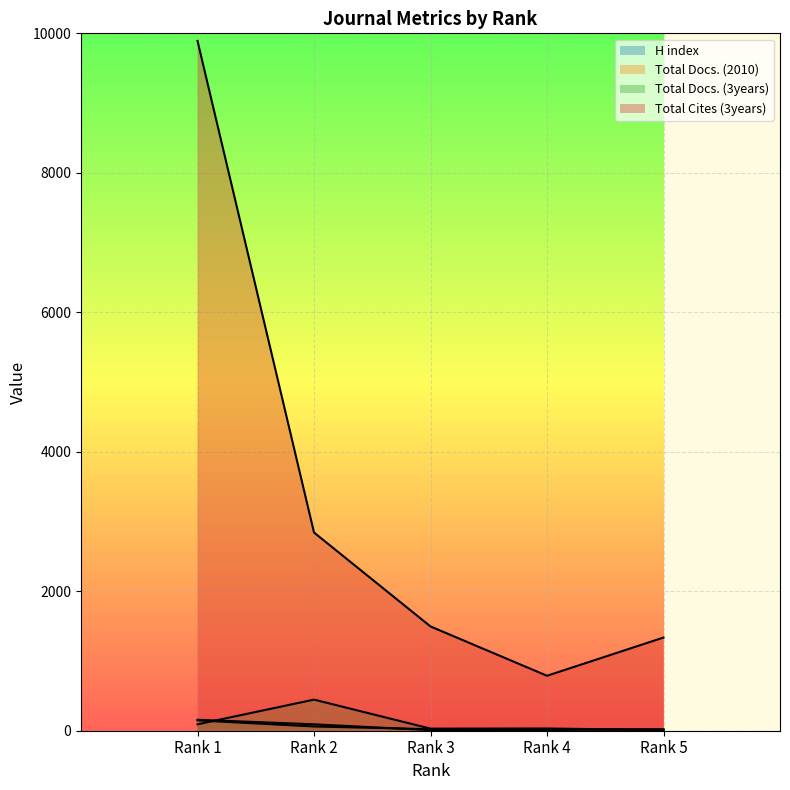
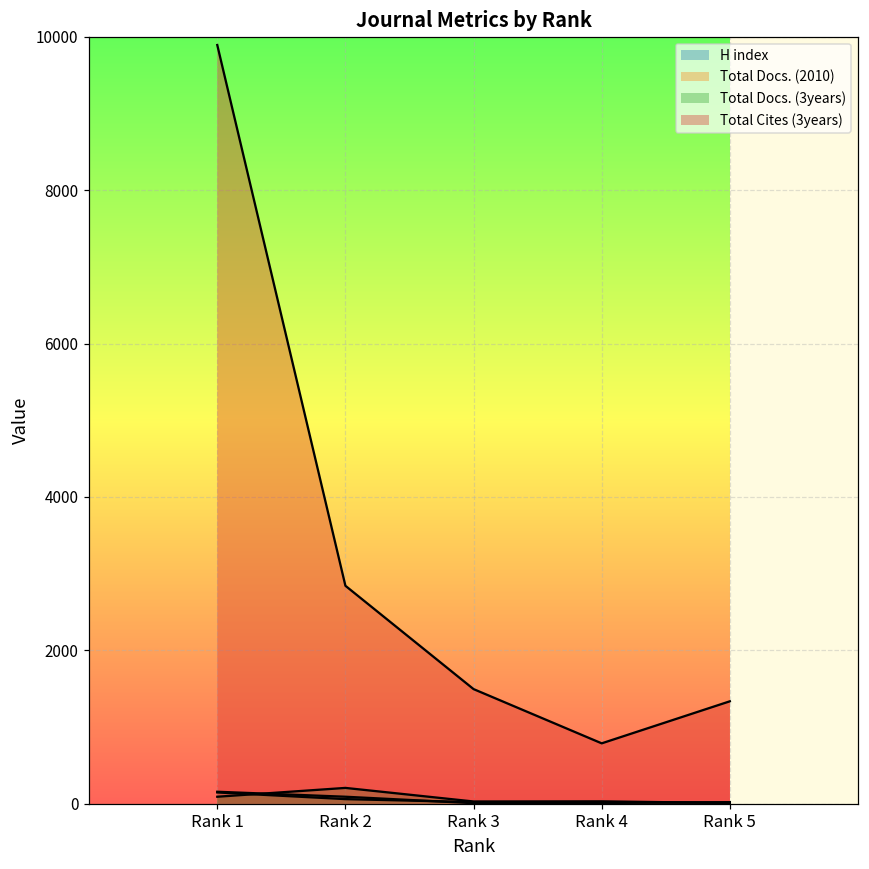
Total Docs. (3years), Rank 2: 400 -> 200
